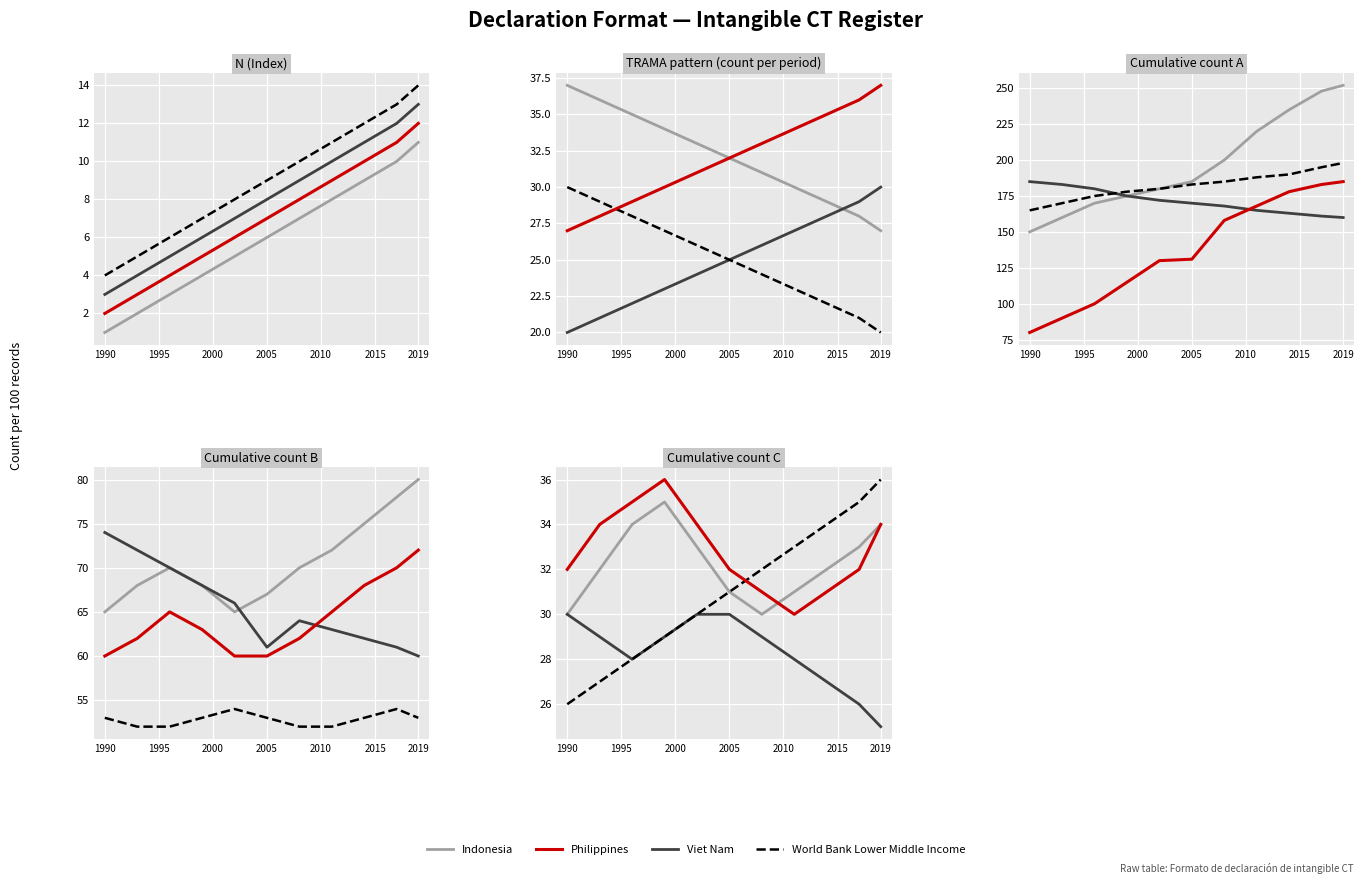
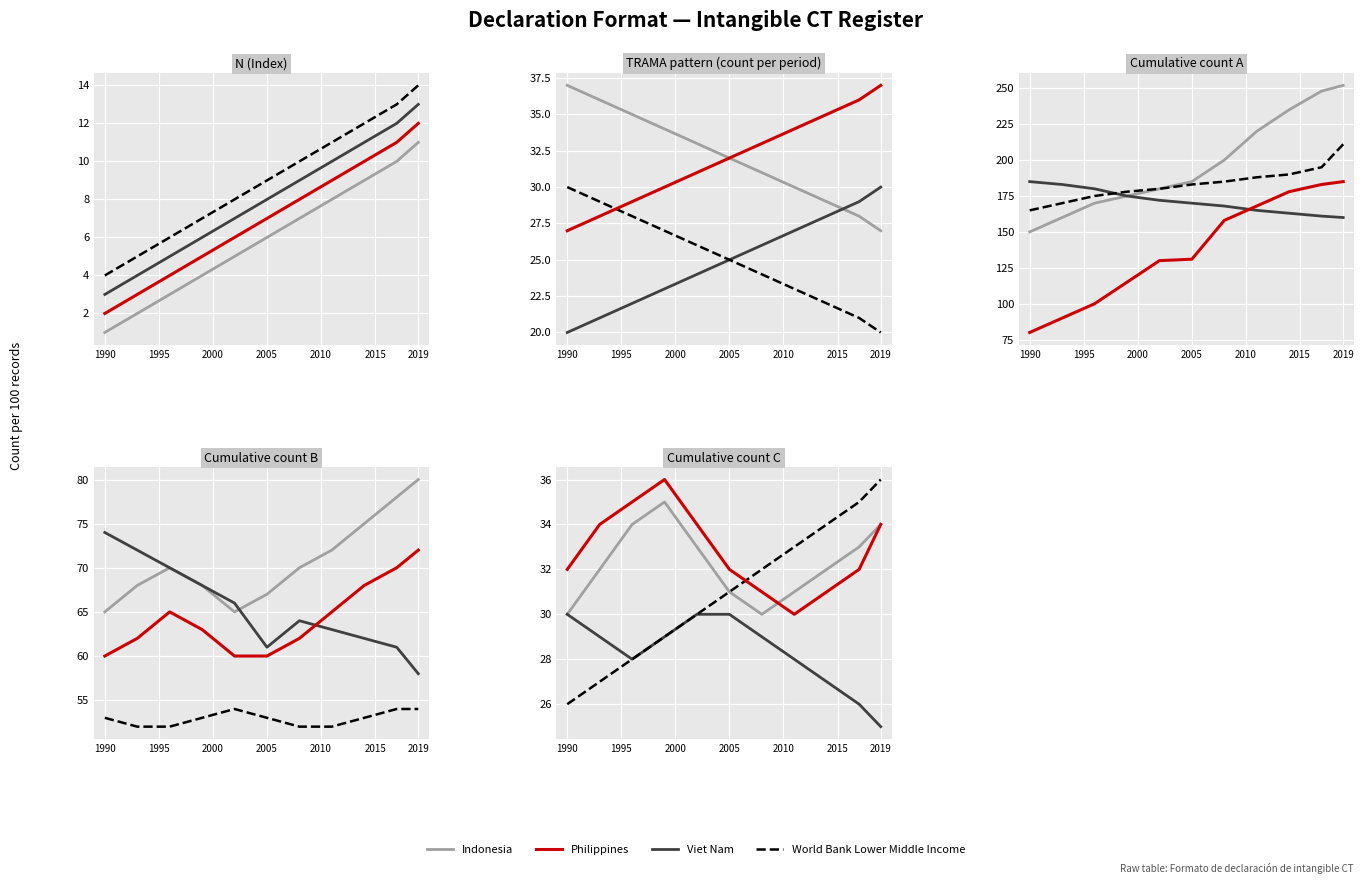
Cumulative count A, World Bank Lower Middle Income, 2019: 198 -> 211
Cumulative count B, Viet Nam, 2019: 60 -> 58
Cumulative count B, World Bank Lower Middle Income, 2019: 53 -> 54
